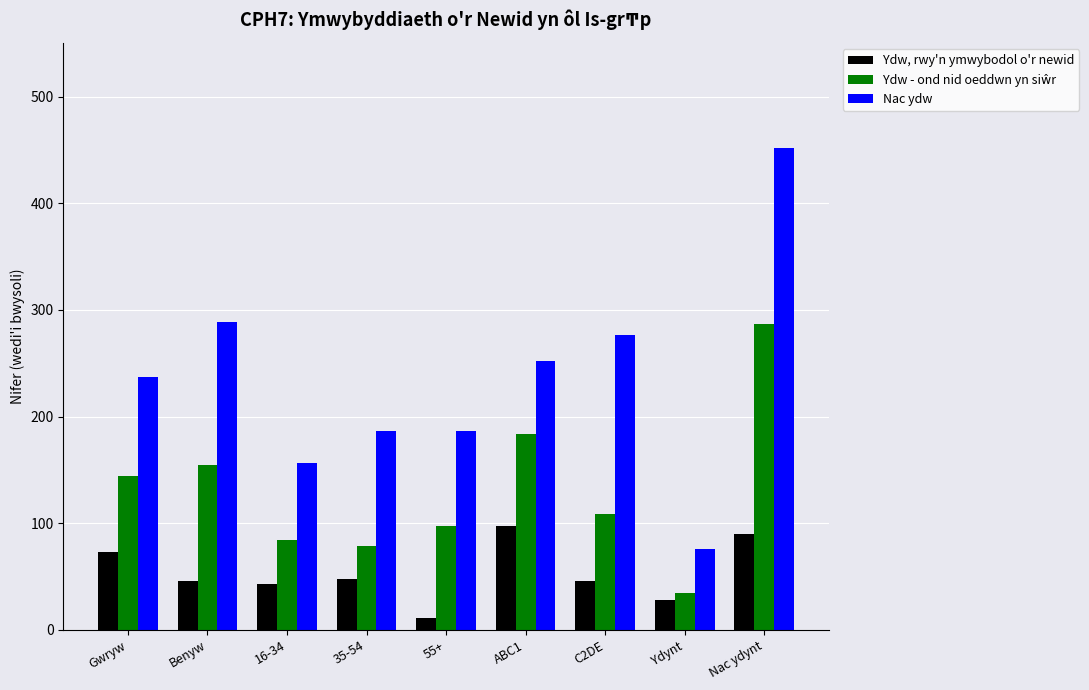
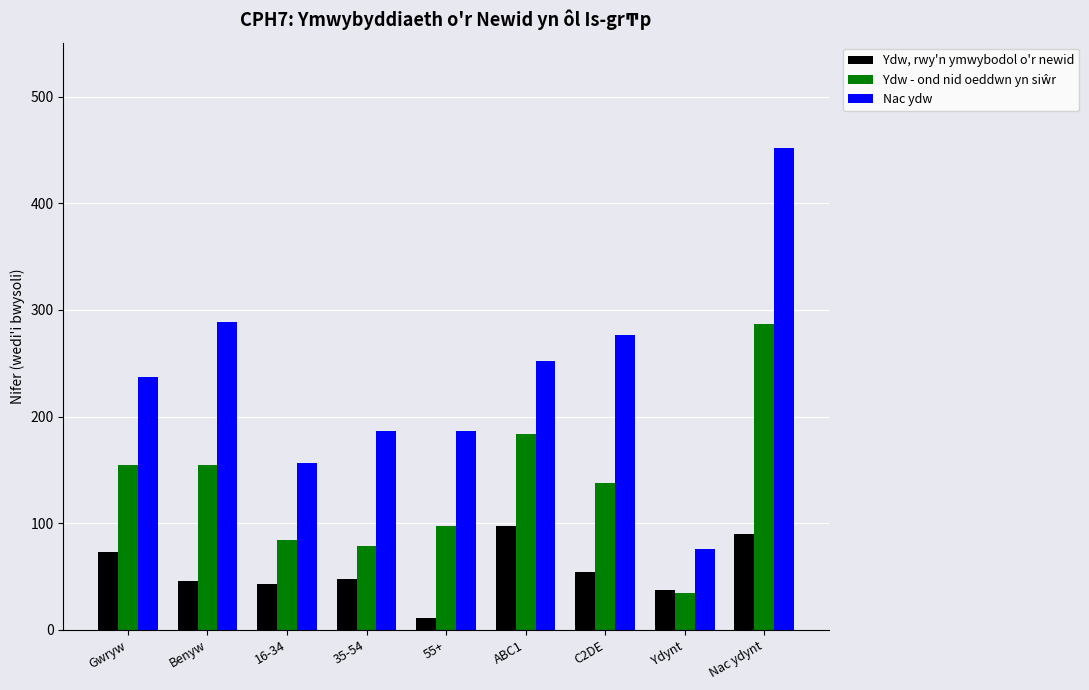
Ydw - ond nid oeddwn yn siŵr, Gwryw: 144 -> 155
Ydw, rwy'n ymwybodol o'r newid, C2DE: 46 -> 54
Ydw - ond nid oeddwn yn siŵr, C2DE: 109 -> 138
Ydw, rwy'n ymwybodol o'r newid, Ydynt: 28 -> 37
